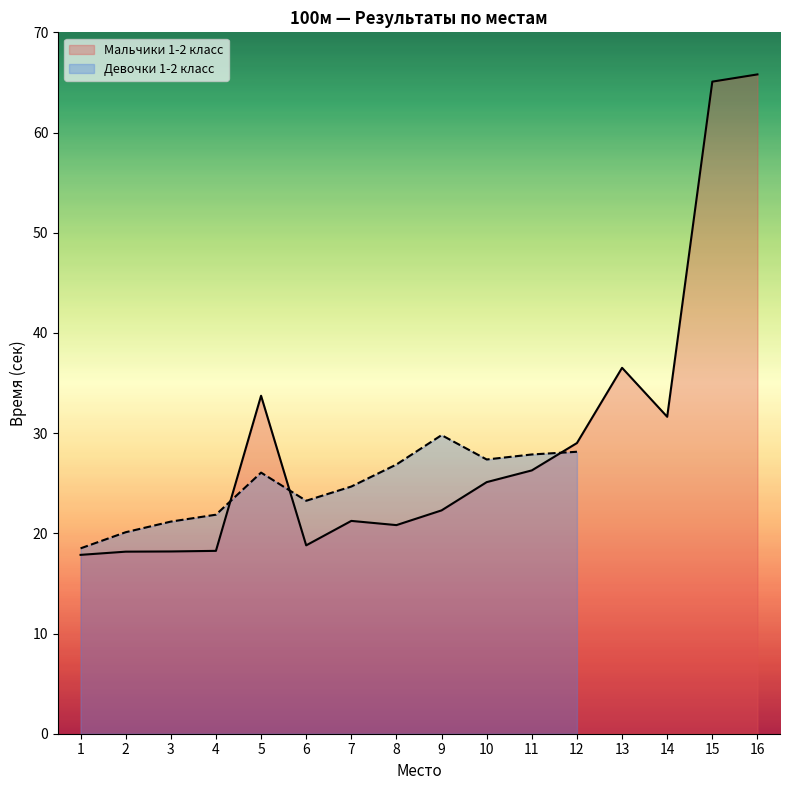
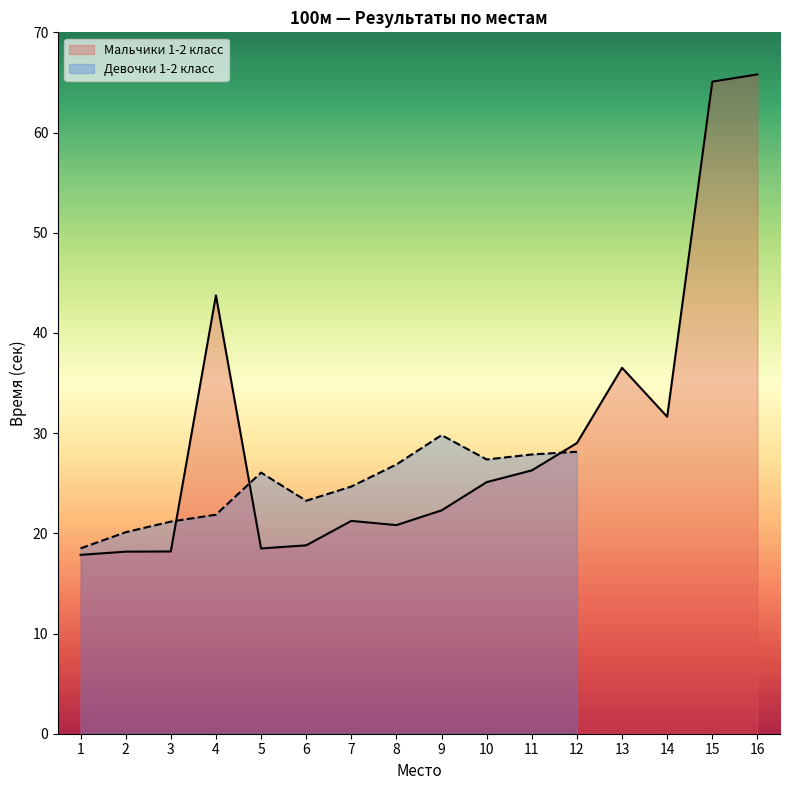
Мальчики 1-2 класс, 4: 18.3 -> 43.8
Мальчики 1-2 класс, 5: 33.7 -> 18.5
